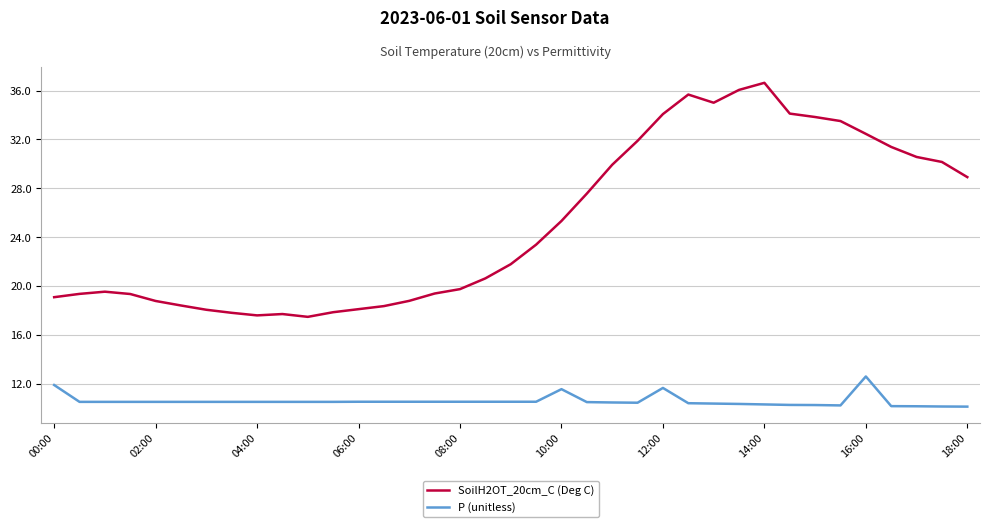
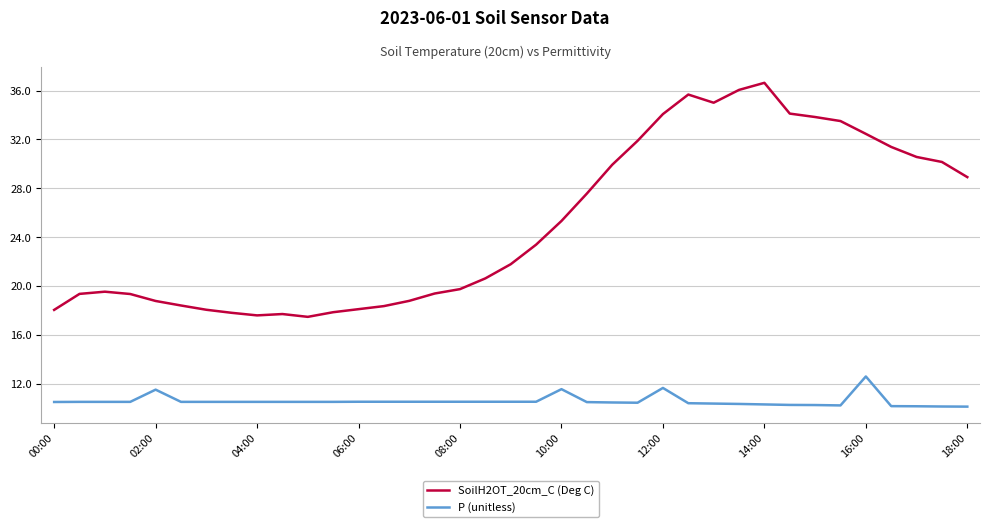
SoilH2OT_20cm_C (Deg C), 00:00: 19.1 -> 18.1
P (unitless), 00:00: 11.9 -> 10.5
P (unitless), 02:00: 10.5 -> 11.5
